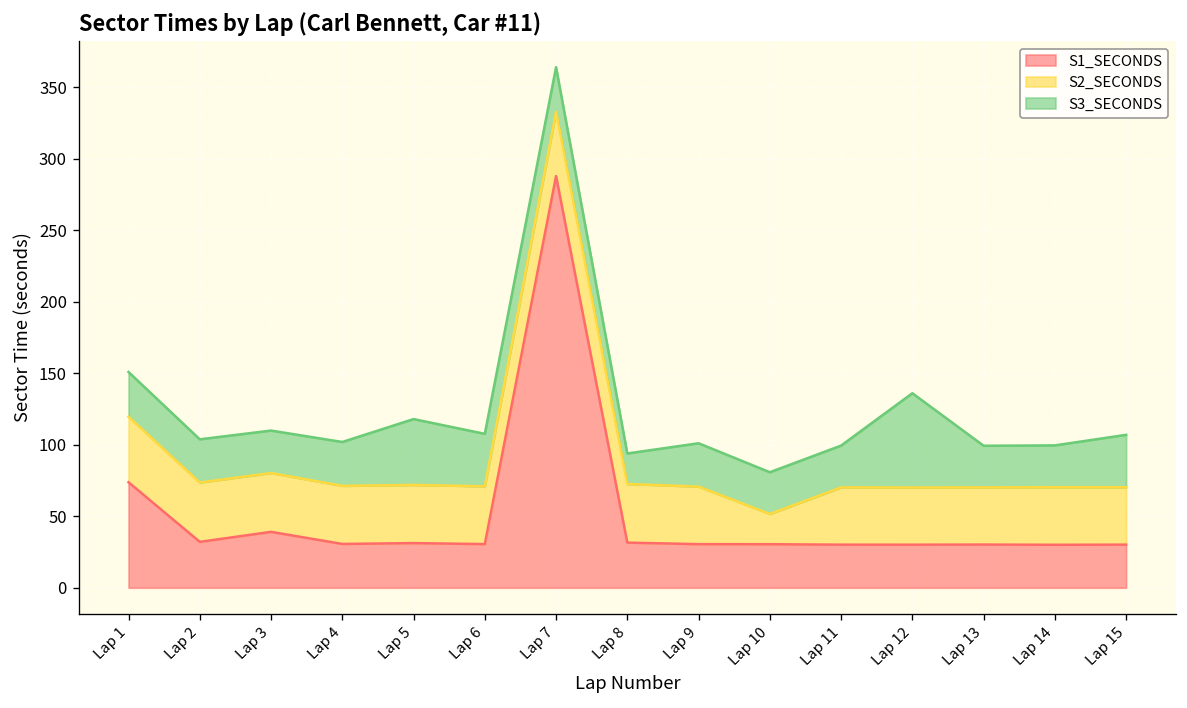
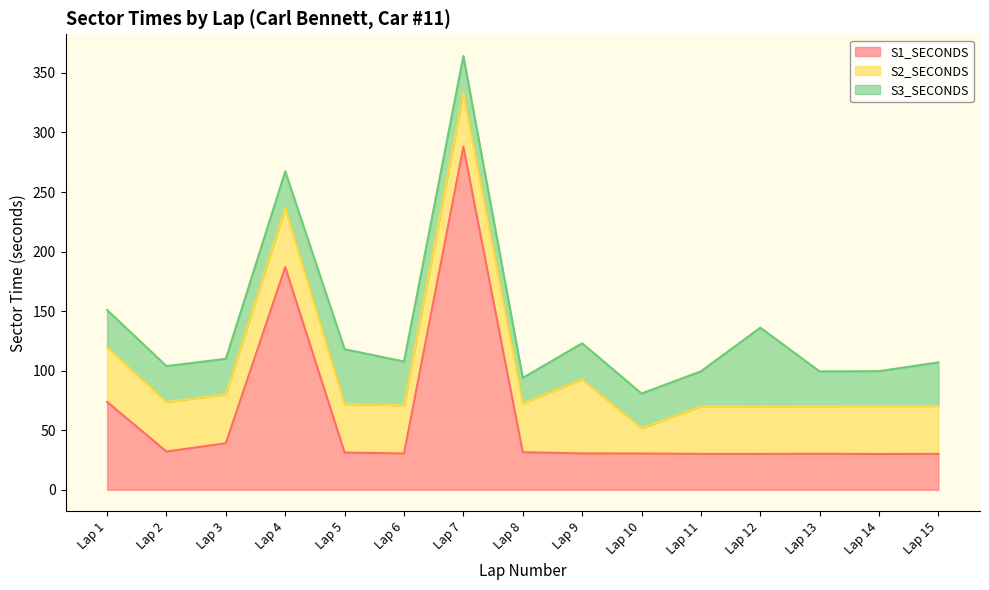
S1_SECONDS, Lap 4: 31 -> 187
S2_SECONDS, Lap 4: 41 -> 50
S2_SECONDS, Lap 9: 40 -> 62
